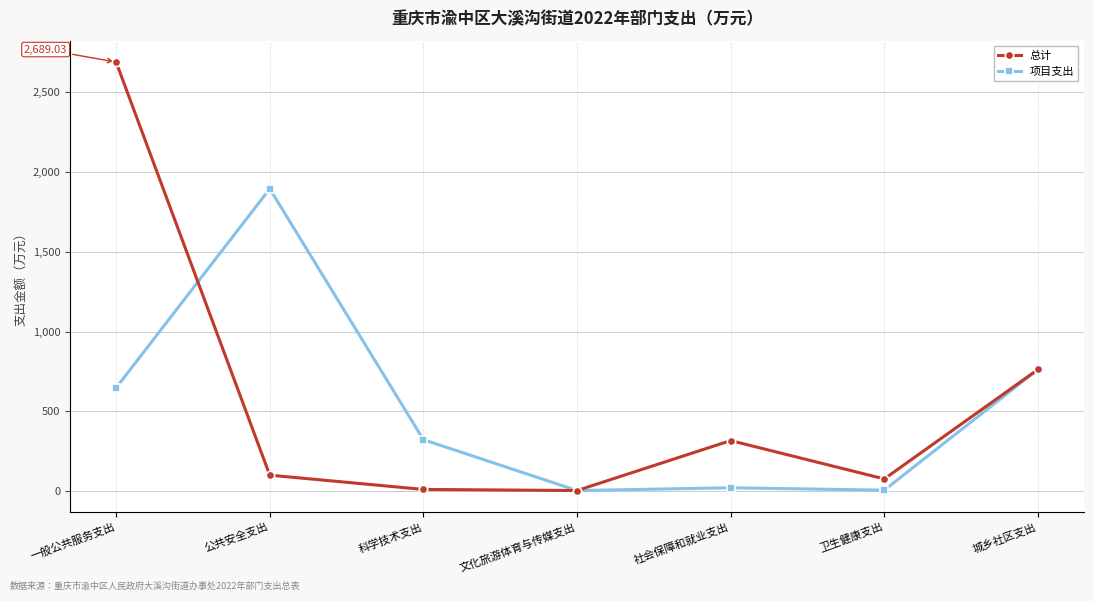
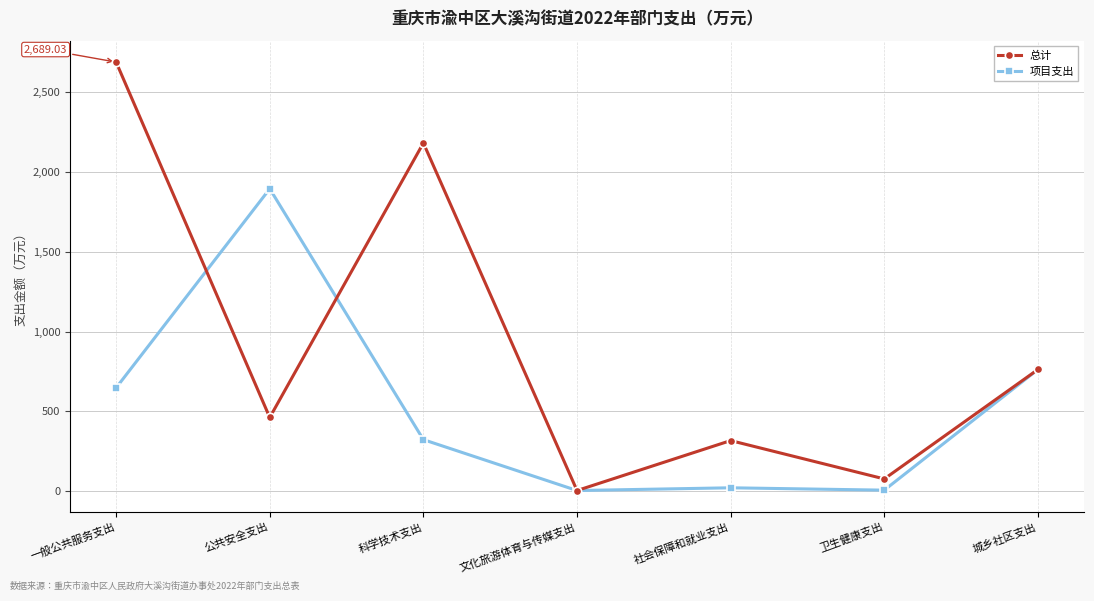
总计, 公共安全支出: 100 -> 460
总计, 科学技术支出: 10 -> 2,180
